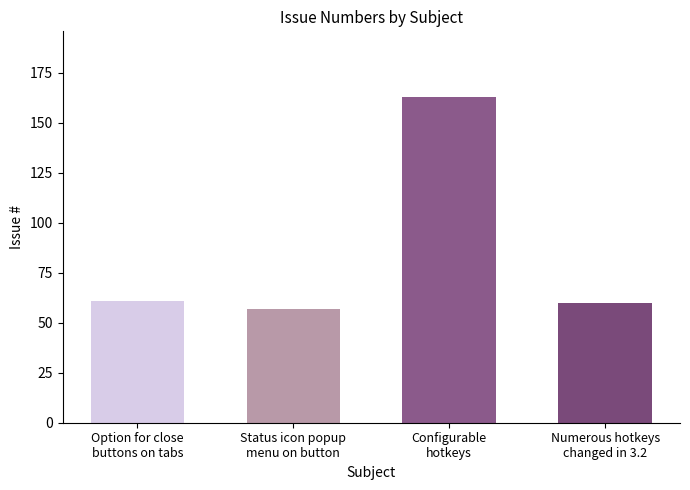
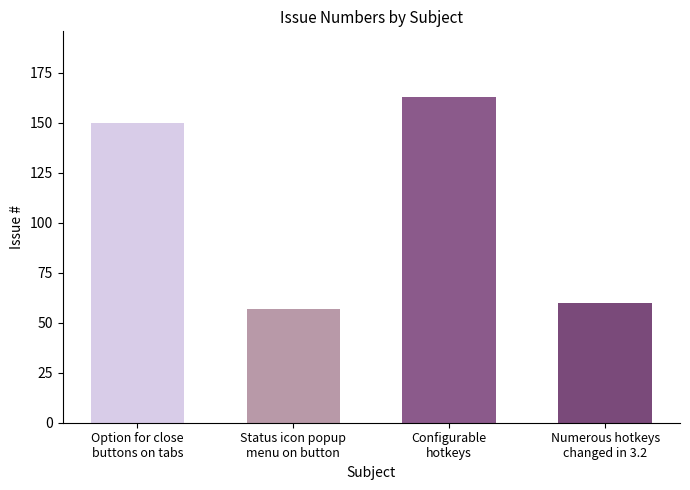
Option for close buttons on tabs: 61 -> 150
